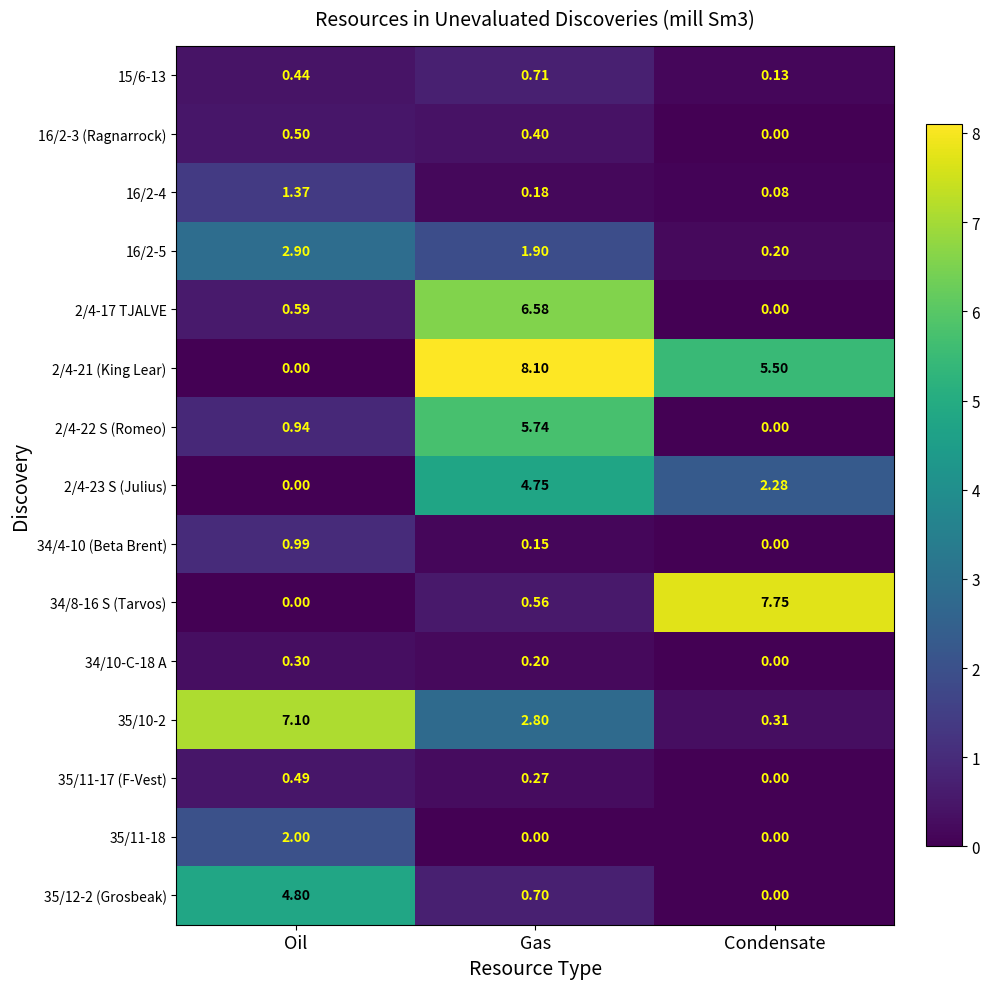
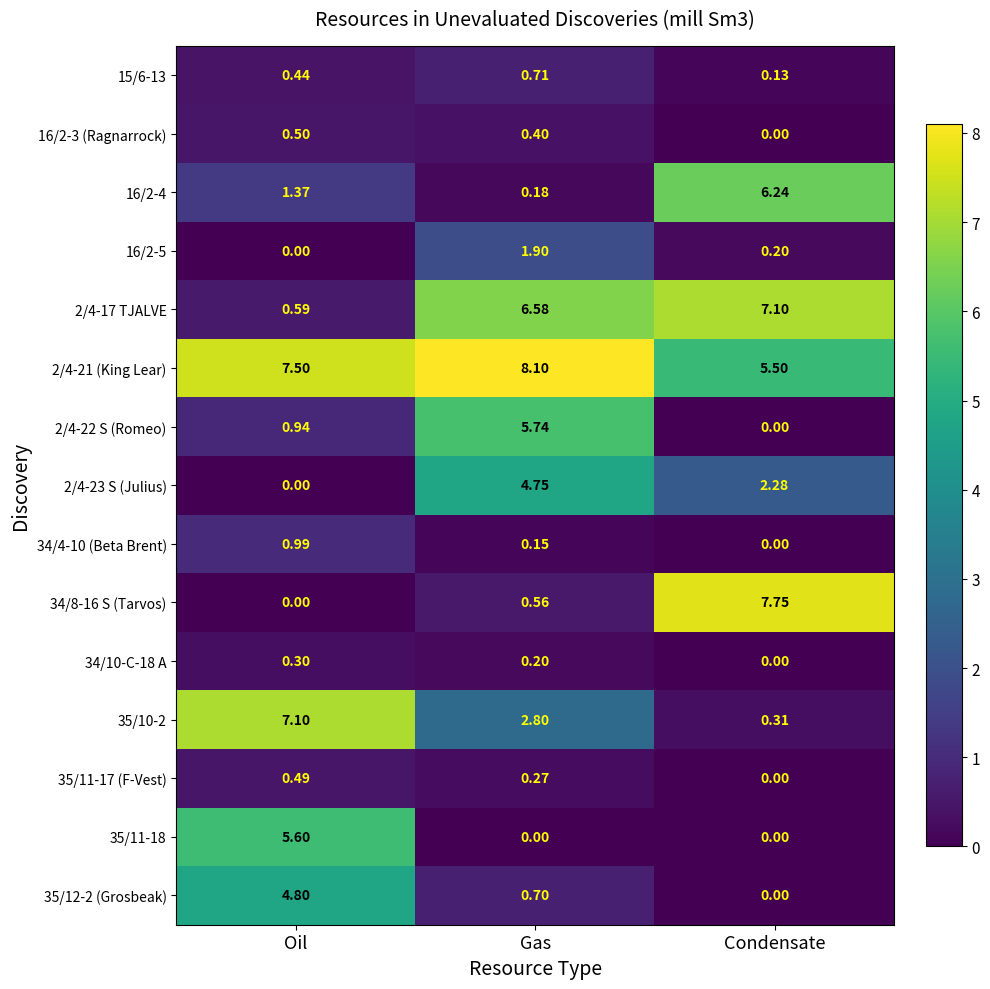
16/2-4, Condensate: 0.08 -> 6.24
16/2-5, Oil: 2.90 -> 0.00
2/4-17 TJALVE, Condensate: 0.00 -> 7.10
2/4-21 (King Lear), Oil: 0.00 -> 7.50
35/11-18, Oil: 2.00 -> 5.60
